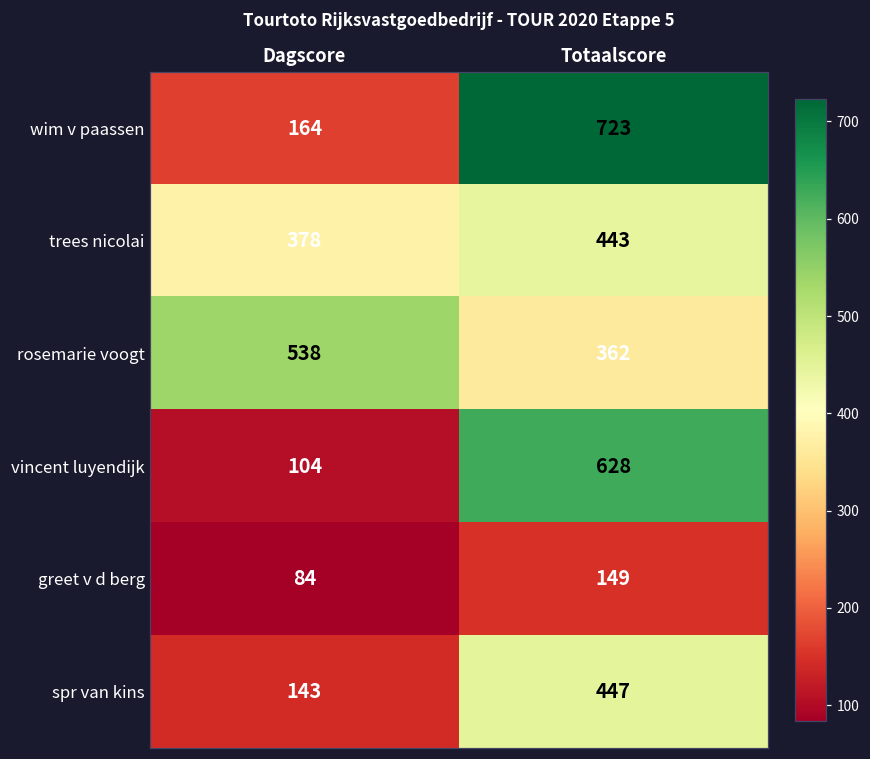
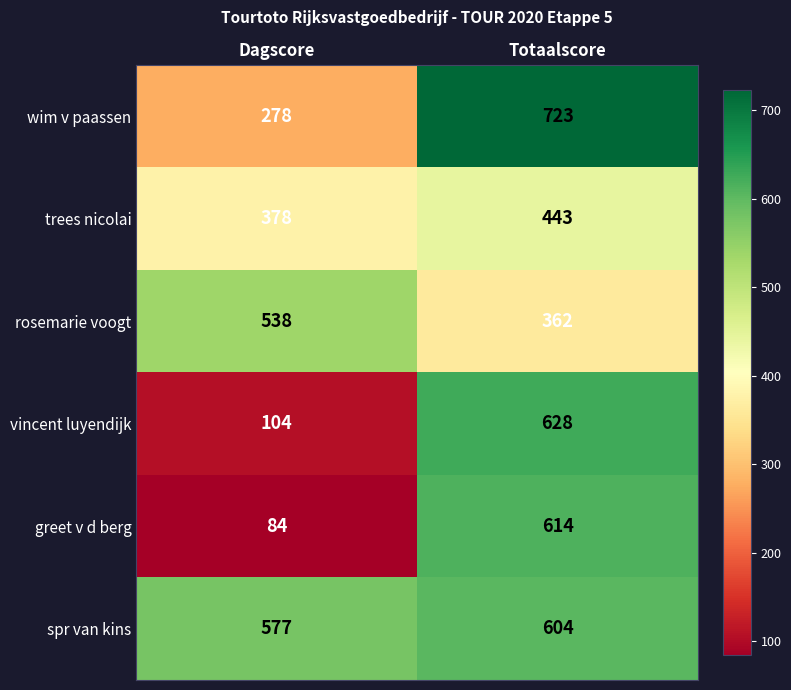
wim v paassen, Dagscore: 164 -> 278
greet v d berg, Totaalscore: 149 -> 614
spr van kins, Dagscore: 143 -> 577
spr van kins, Totaalscore: 447 -> 604
